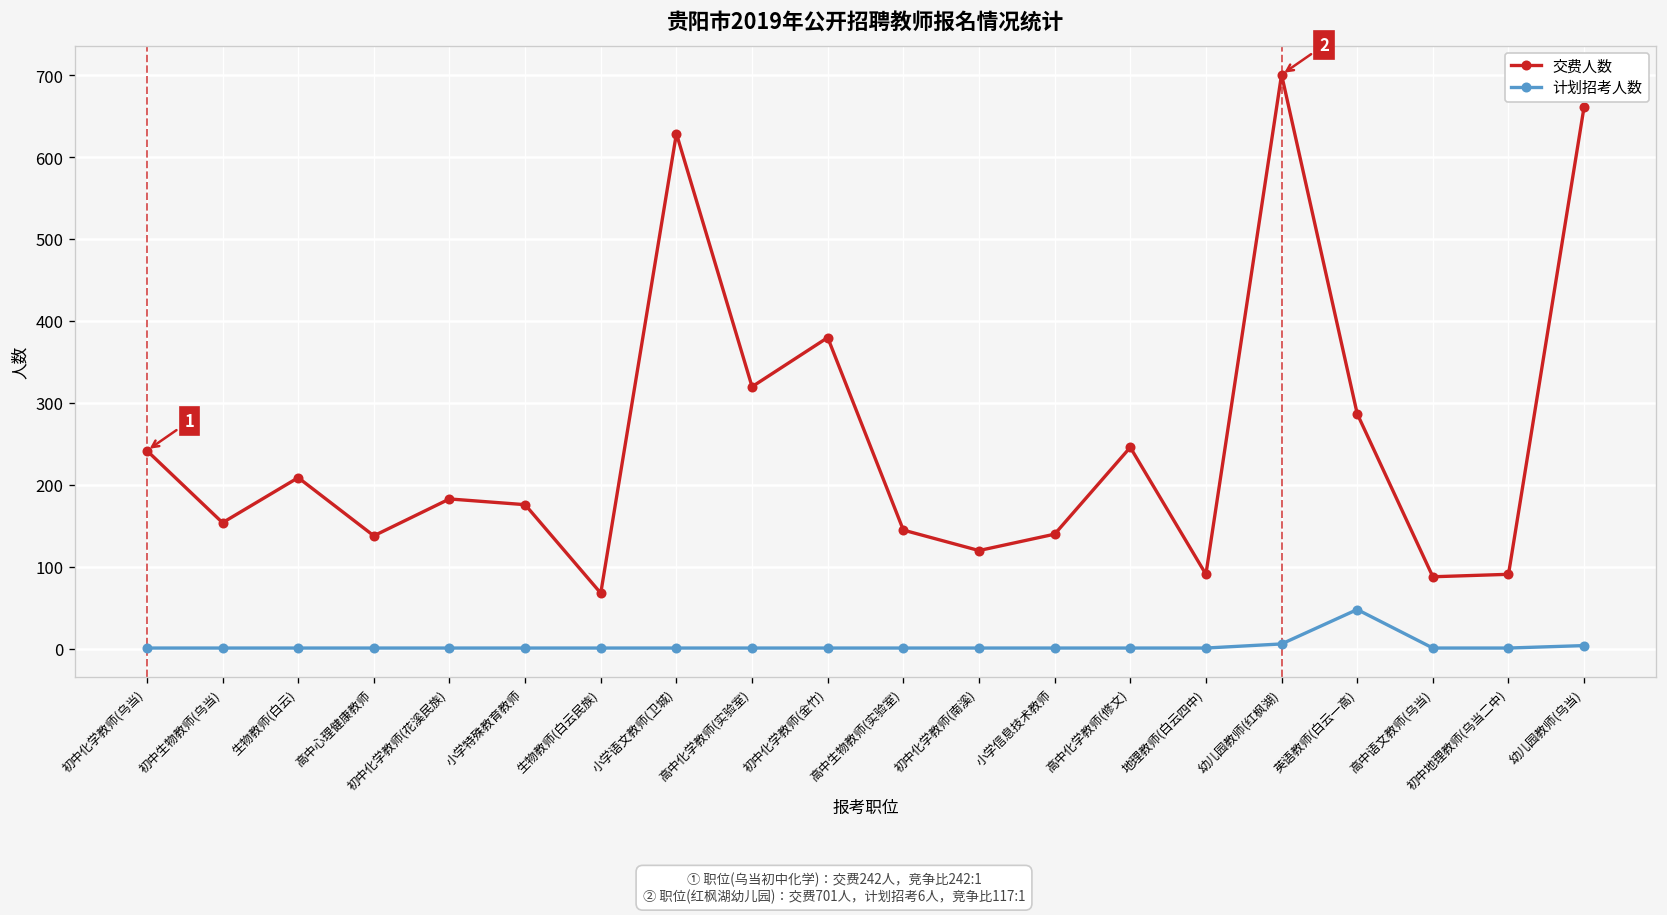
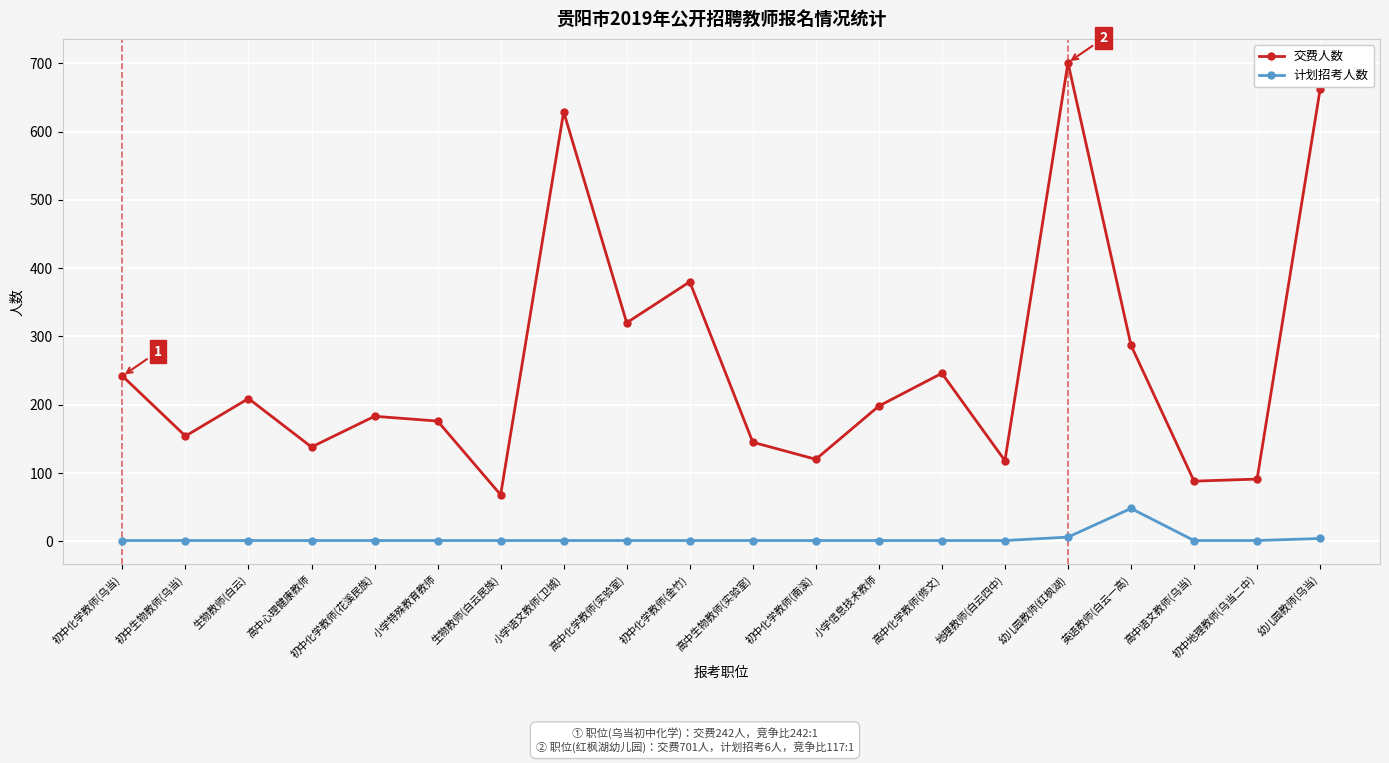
交费人数, 小学信息技术教师: 140 -> 200
交费人数, 地理教师(白云四中): 90 -> 120
